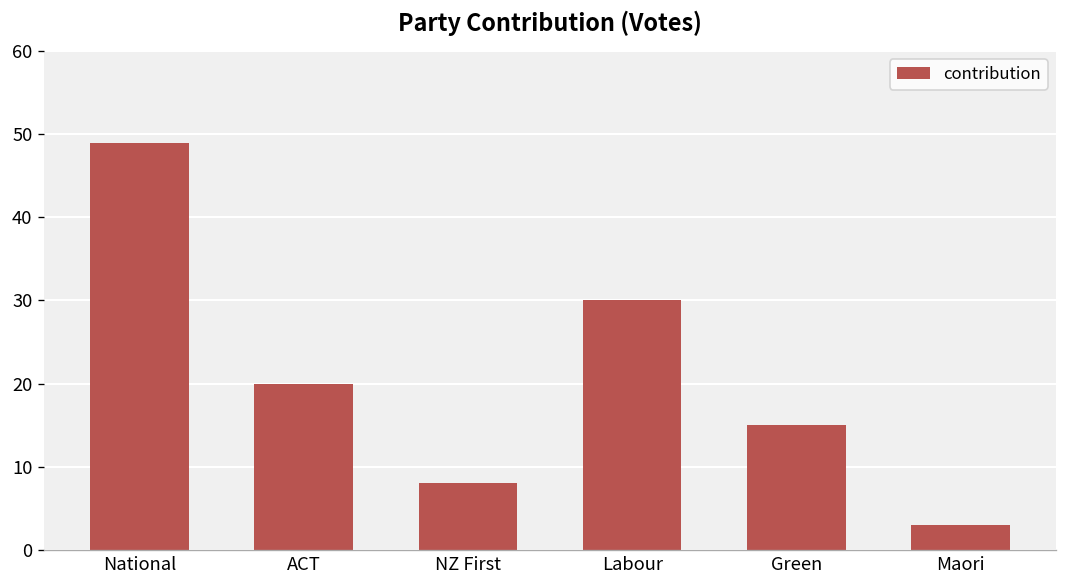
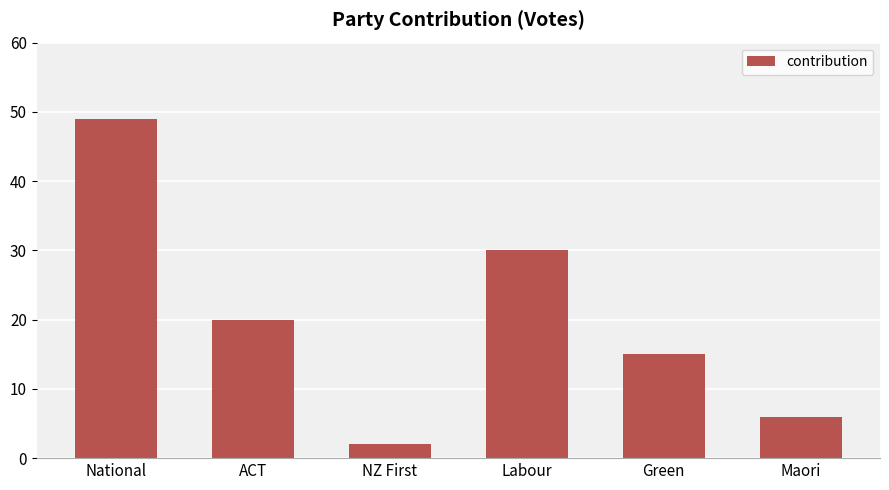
NZ First: 8 -> 2
Maori: 3 -> 6
